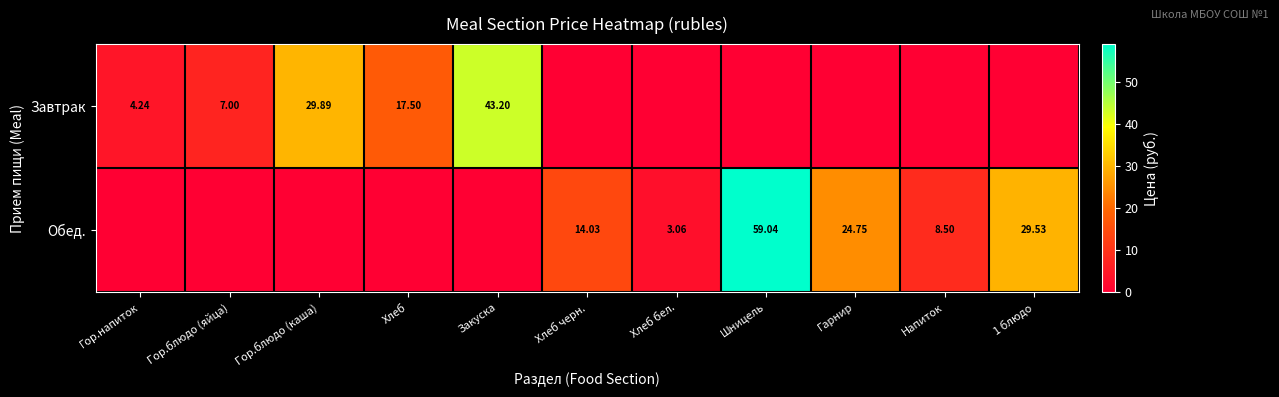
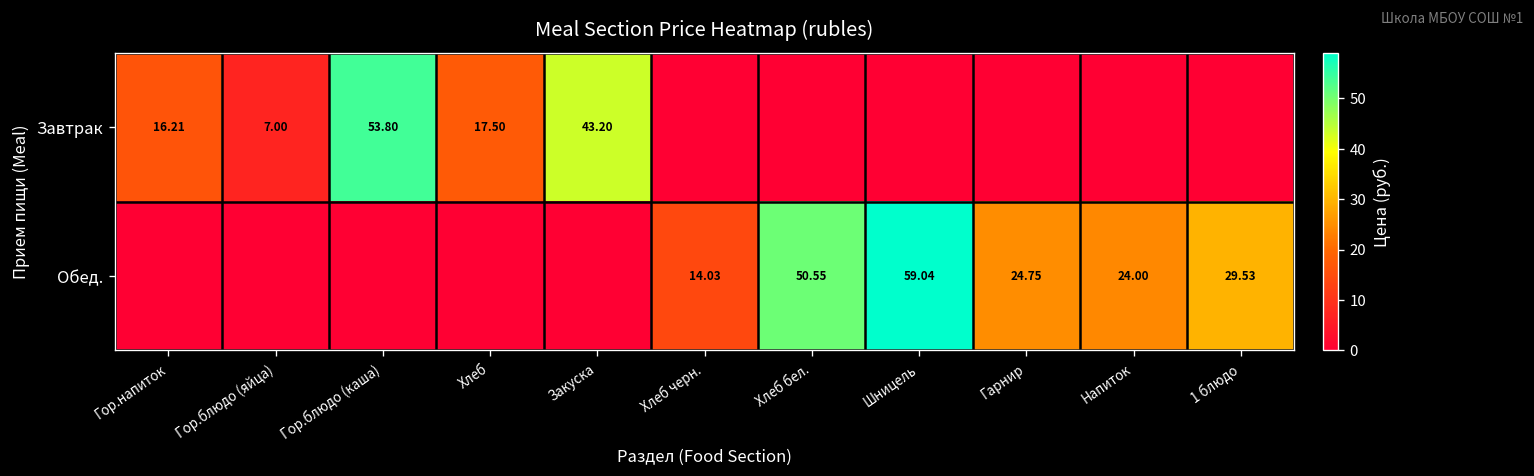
Завтрак, Гор.напиток: 4.24 -> 16.21
Завтрак, Гор.блюдо (каша): 29.89 -> 53.80
Обед., Хлеб бел.: 3.06 -> 50.55
Обед., Напиток: 8.50 -> 24.00
